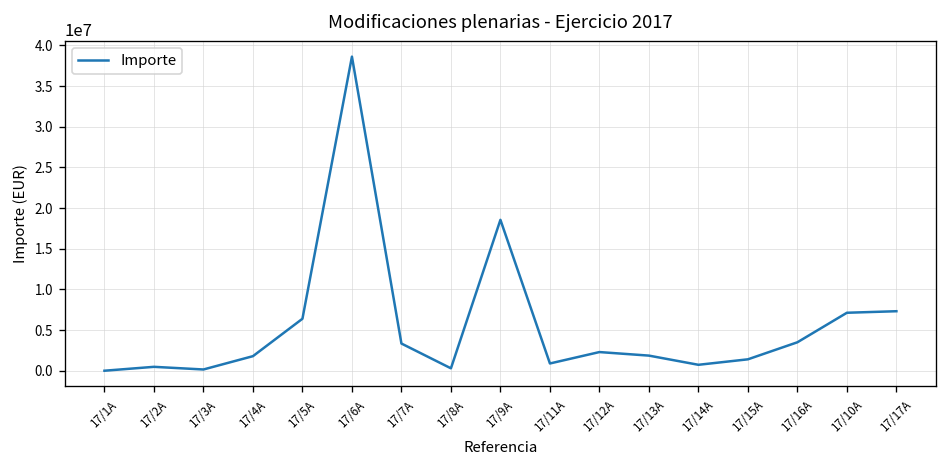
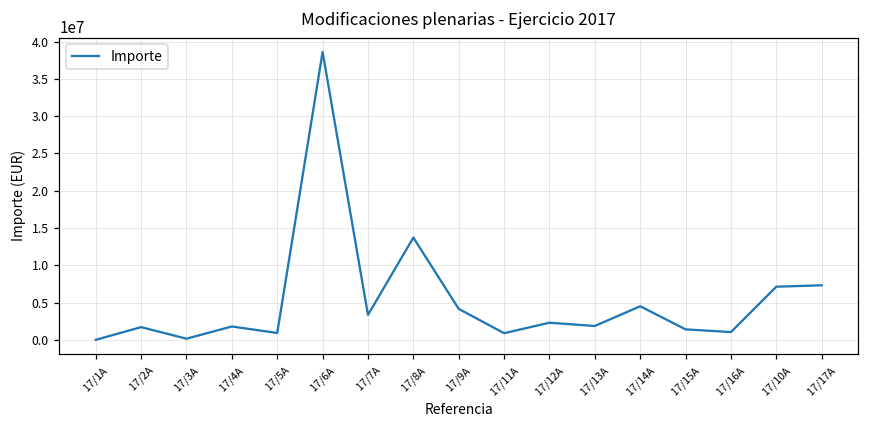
17/2A: 0 -> 2000000
17/5A: 6000000 -> 1000000
17/8A: 0 -> 14000000
17/9A: 19000000 -> 4000000
17/14A: 1000000 -> 5000000
17/16A: 4000000 -> 1000000
